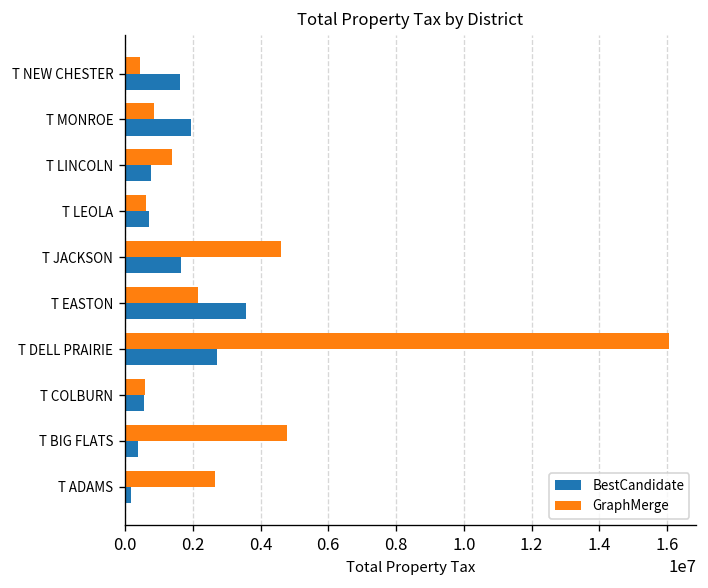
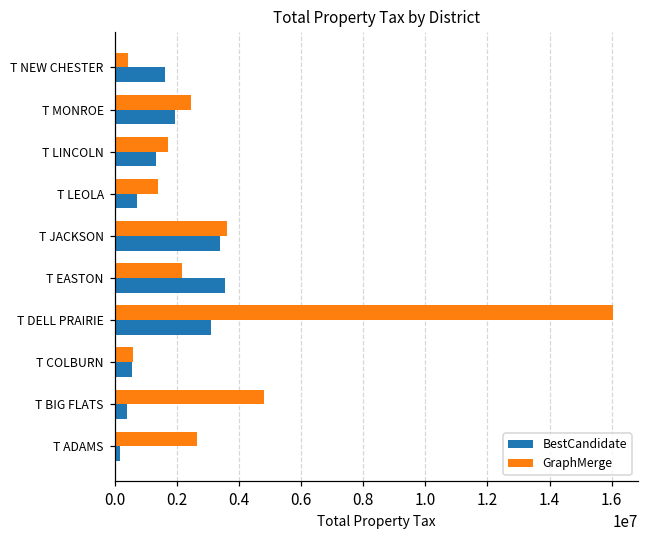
GraphMerge, T MONROE: 900000 -> 2500000
GraphMerge, T LINCOLN: 1400000 -> 1700000
BestCandidate, T LINCOLN: 800000 -> 1300000
GraphMerge, T LEOLA: 600000 -> 1400000
GraphMerge, T JACKSON: 4600000 -> 3600000
BestCandidate, T JACKSON: 1700000 -> 3400000
BestCandidate, T DELL PRAIRIE: 2700000 -> 3100000
